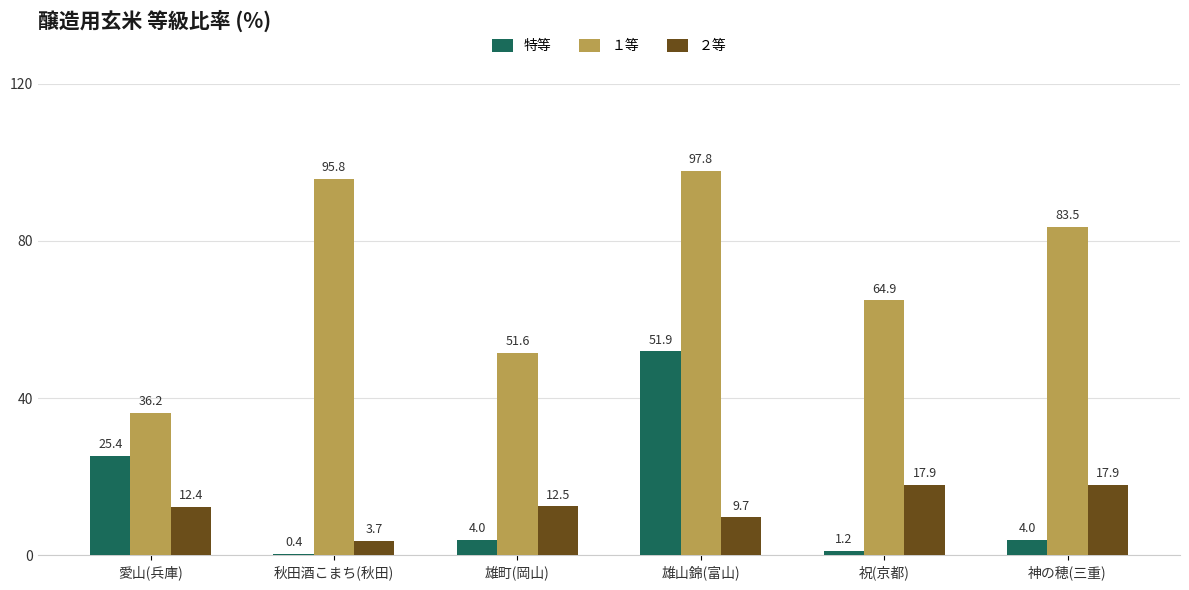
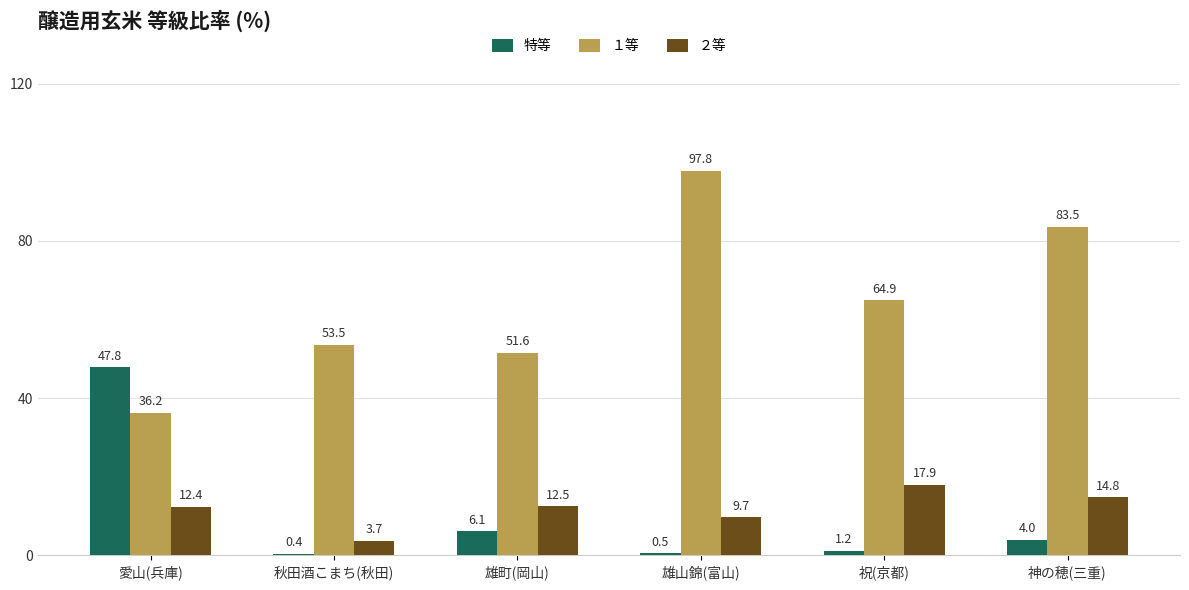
特等, 愛山(兵庫): 25.4 -> 47.8
１等, 秋田酒こまち(秋田): 95.8 -> 53.5
特等, 雄町(岡山): 4.0 -> 6.1
特等, 雄山錦(富山): 51.9 -> 0.5
２等, 神の穂(三重): 17.9 -> 14.8
